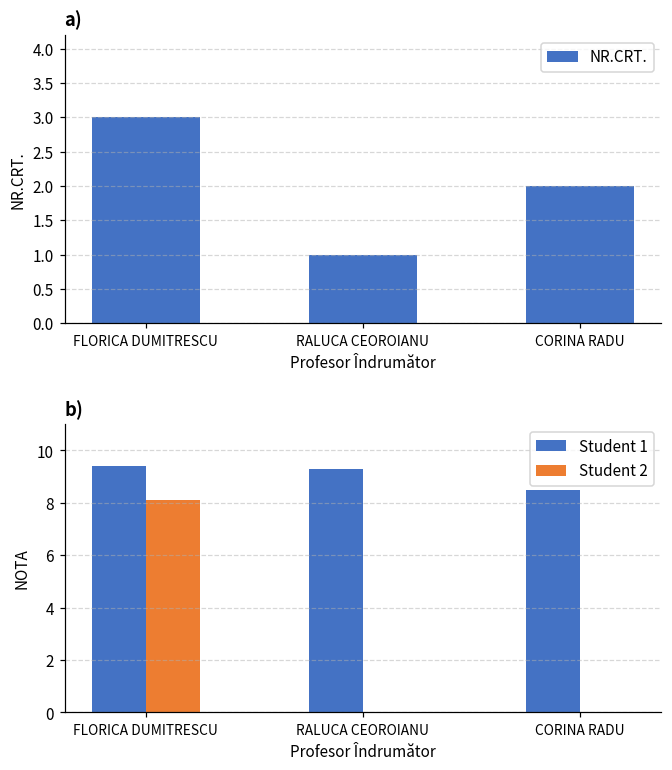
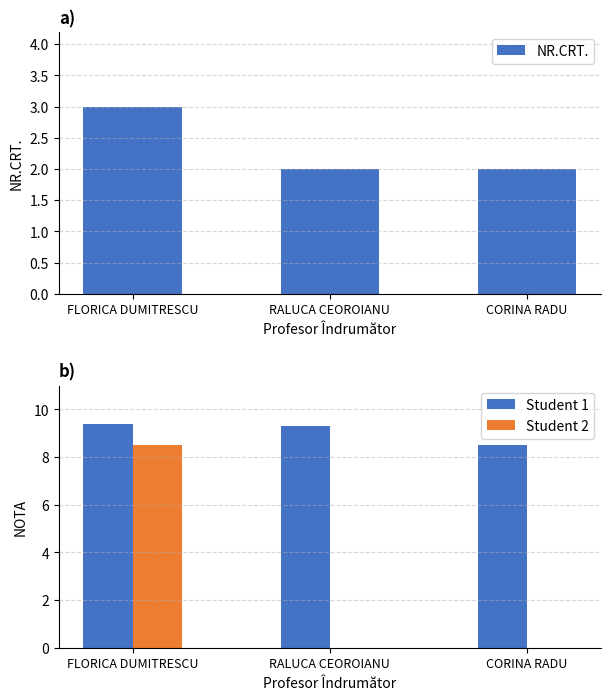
a), RALUCA CEOROIANU: 1 -> 2
b), Student 2, FLORICA DUMITRESCU: 8.1 -> 8.5
